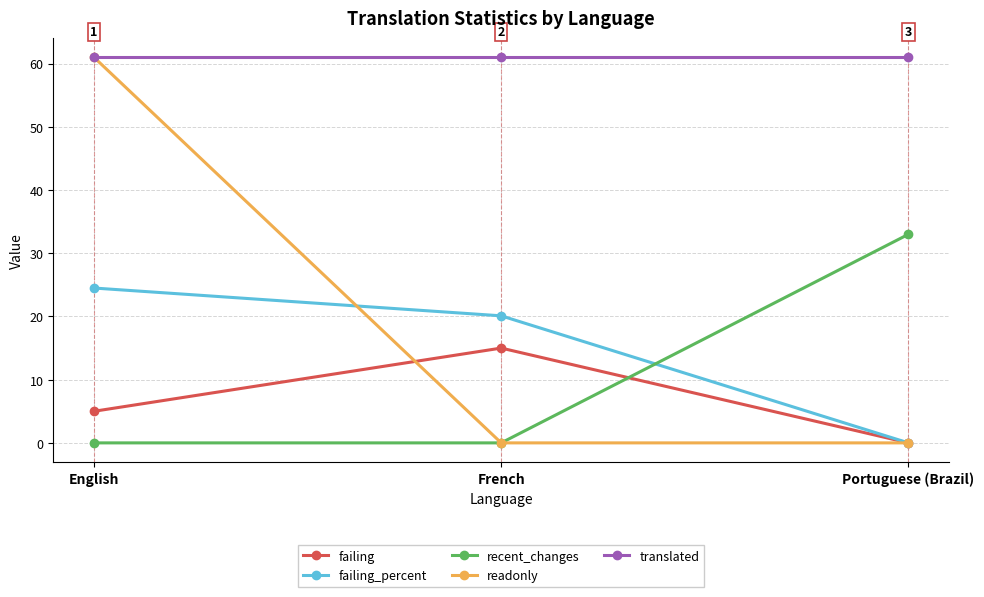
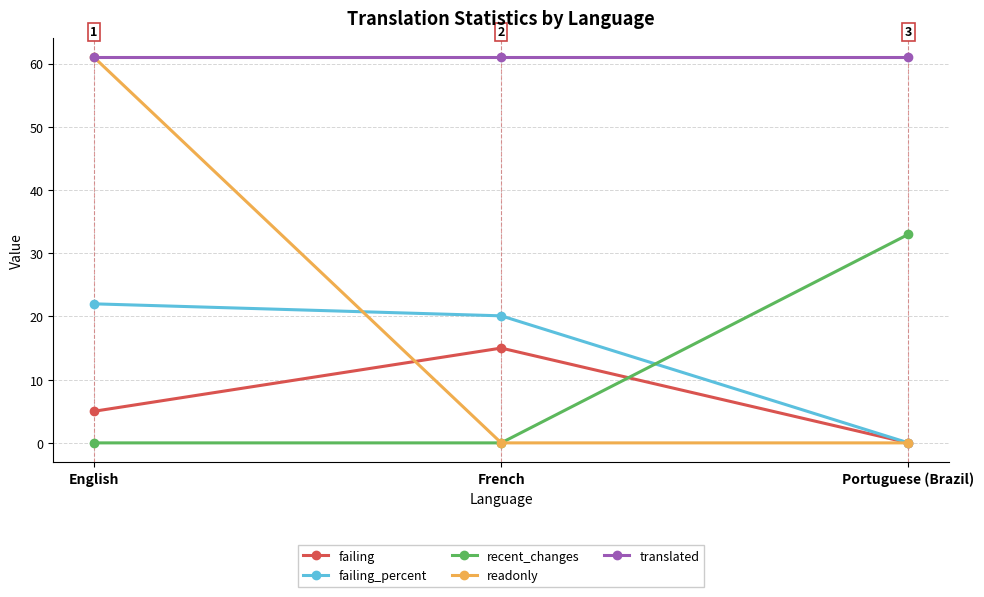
failing_percent, English: 25 -> 22
